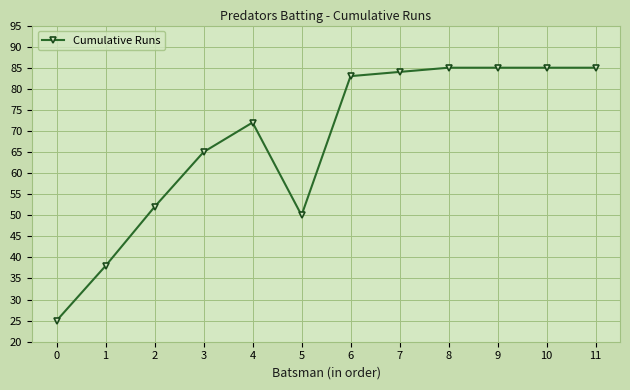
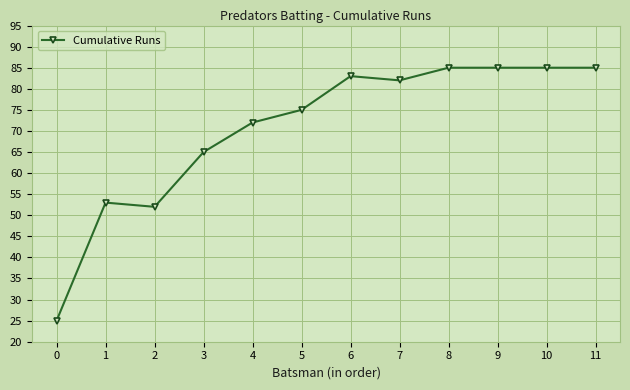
1: 38 -> 53
5: 50 -> 75
7: 84 -> 82
